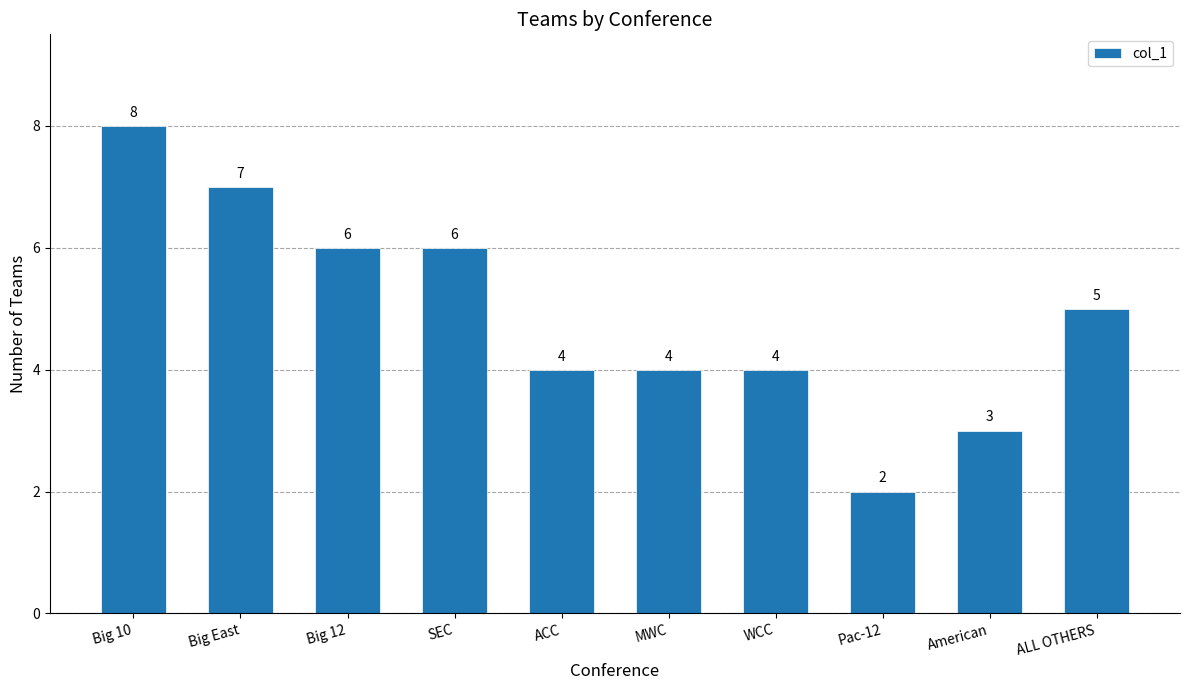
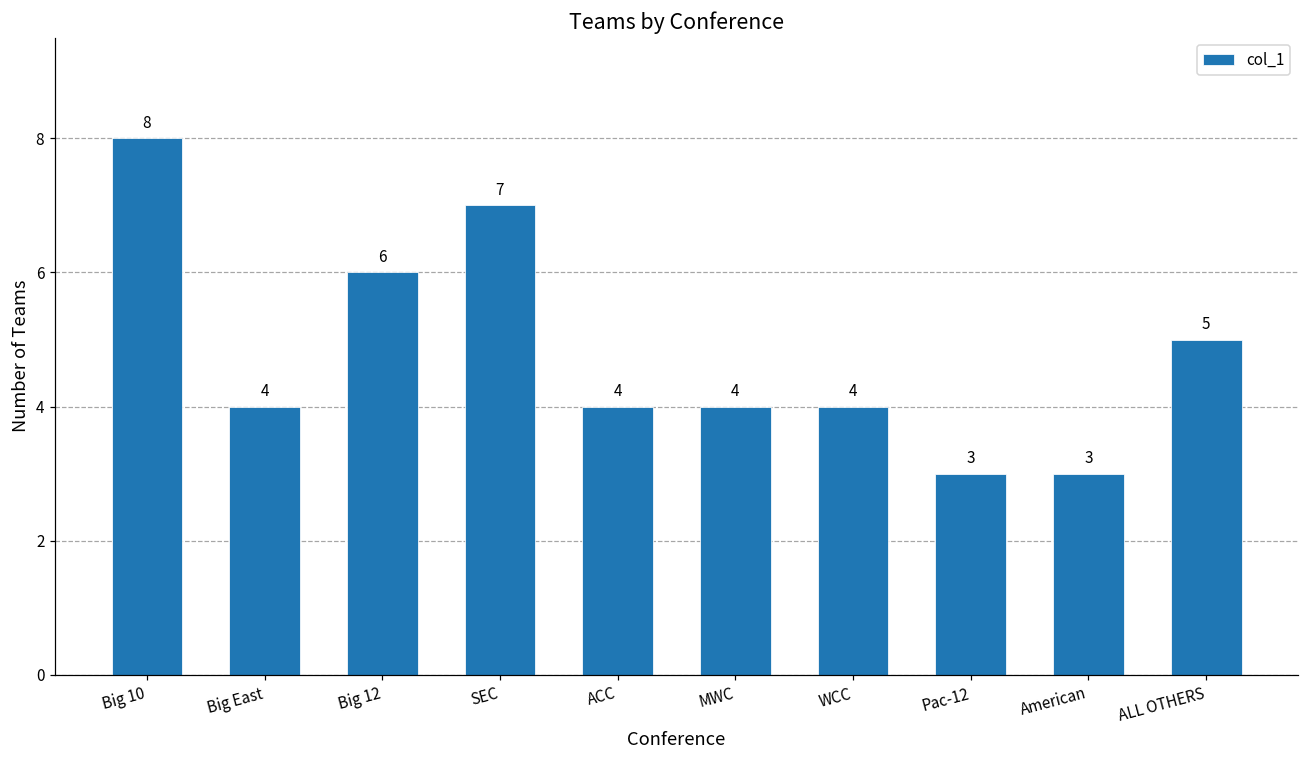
Big East: 7 -> 4
SEC: 6 -> 7
Pac-12: 2 -> 3
